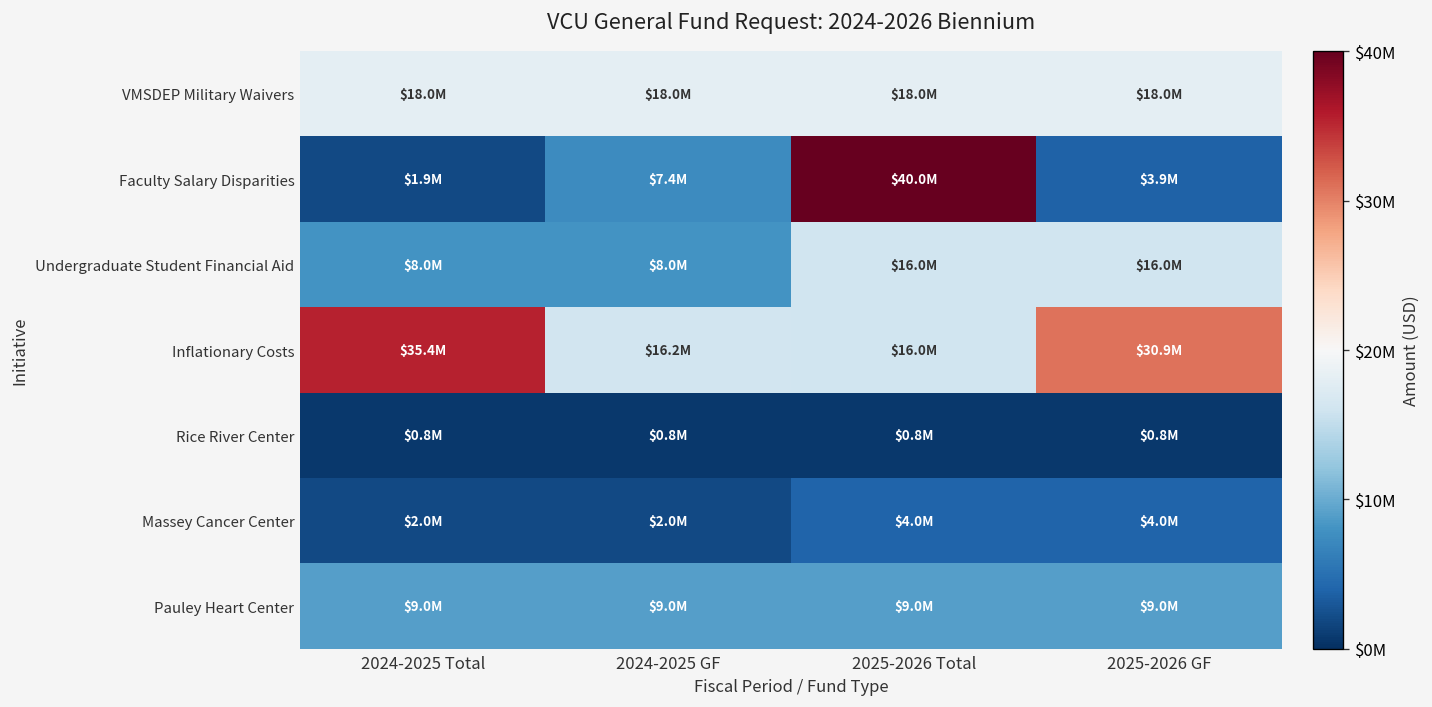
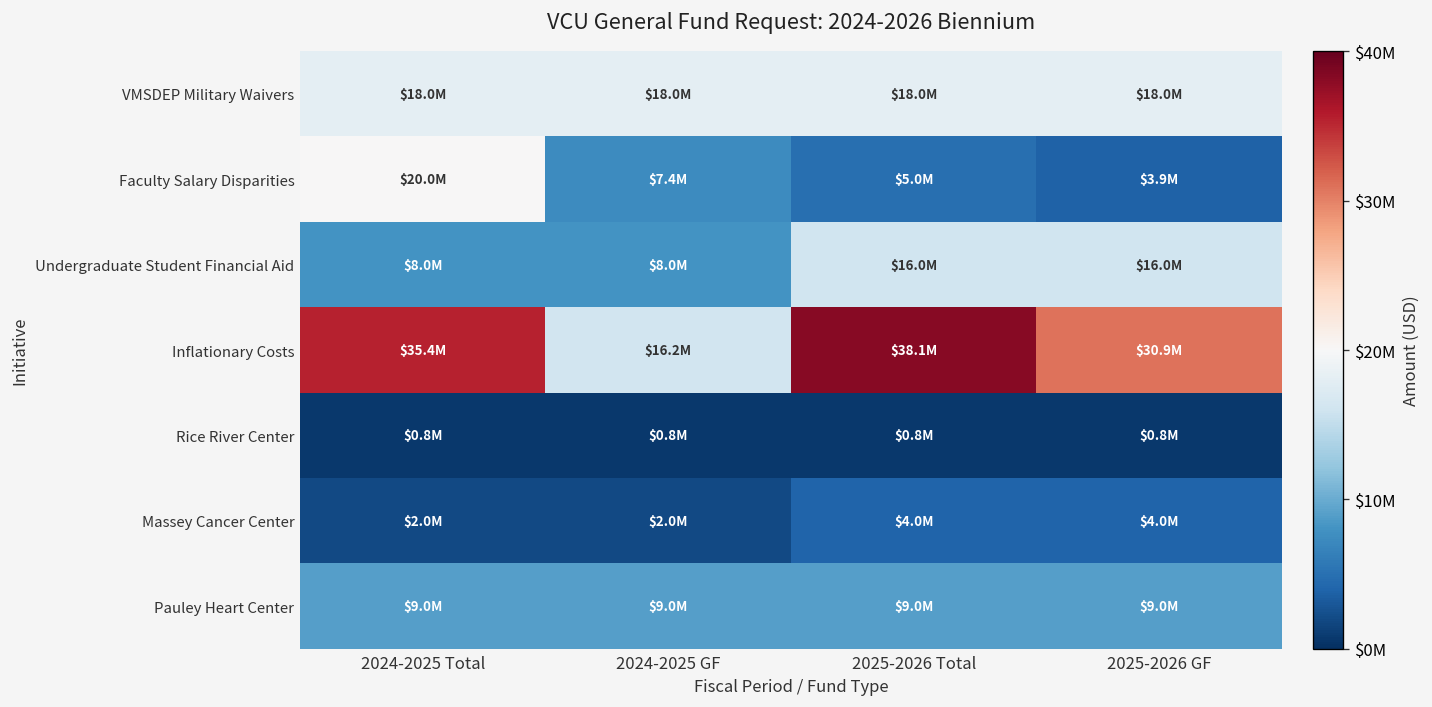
Faculty Salary Disparities, 2024-2025 Total: $1.9M -> $20.0M
Faculty Salary Disparities, 2025-2026 Total: $40.0M -> $5.0M
Inflationary Costs, 2025-2026 Total: $16.0M -> $38.1M
